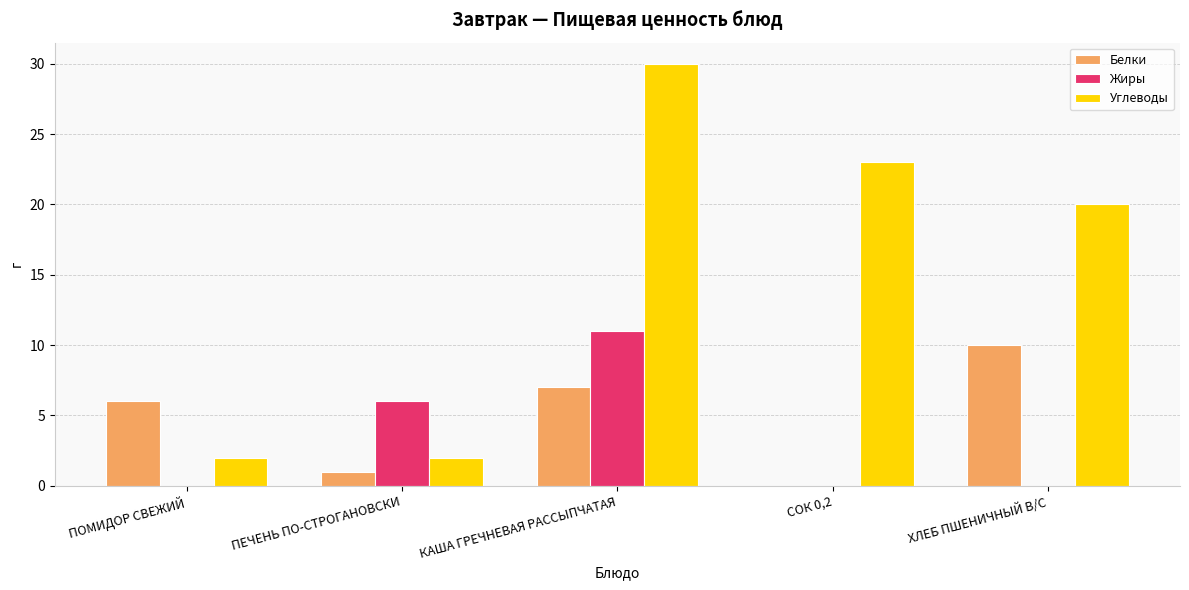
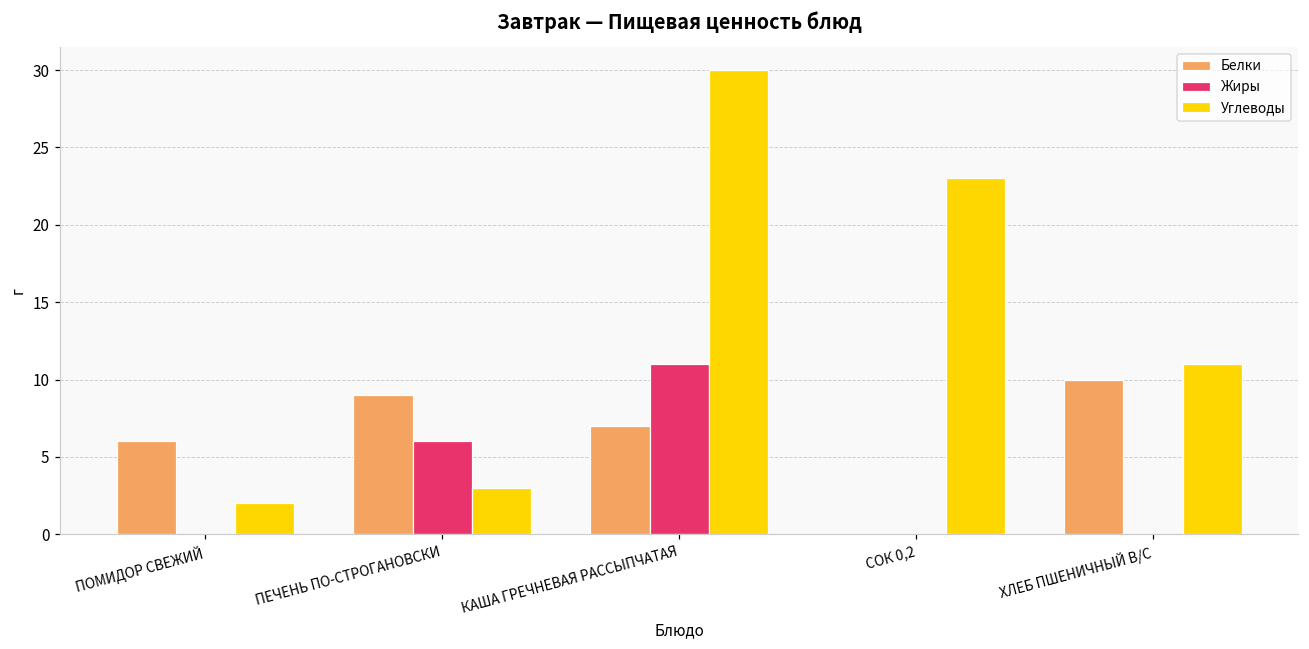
Белки, ПЕЧЕНЬ ПО-СТРОГАНОВСКИ: 1 -> 9
Углеводы, ПЕЧЕНЬ ПО-СТРОГАНОВСКИ: 2 -> 3
Углеводы, ХЛЕБ ПШЕНИЧНЫЙ В/С: 20 -> 11
